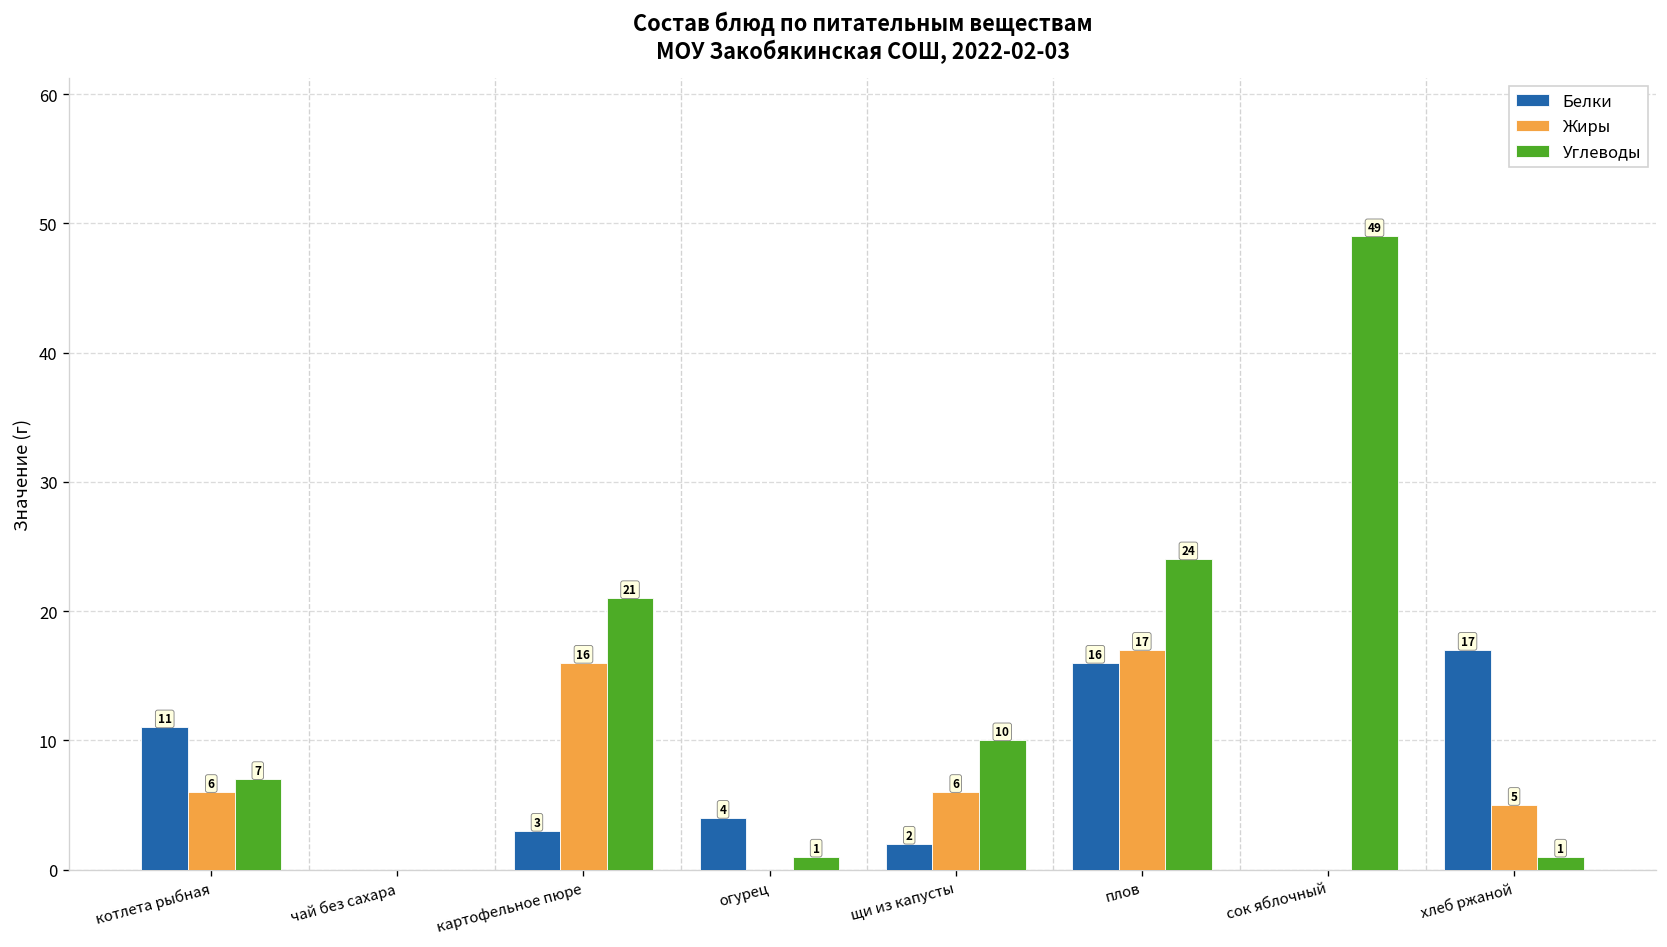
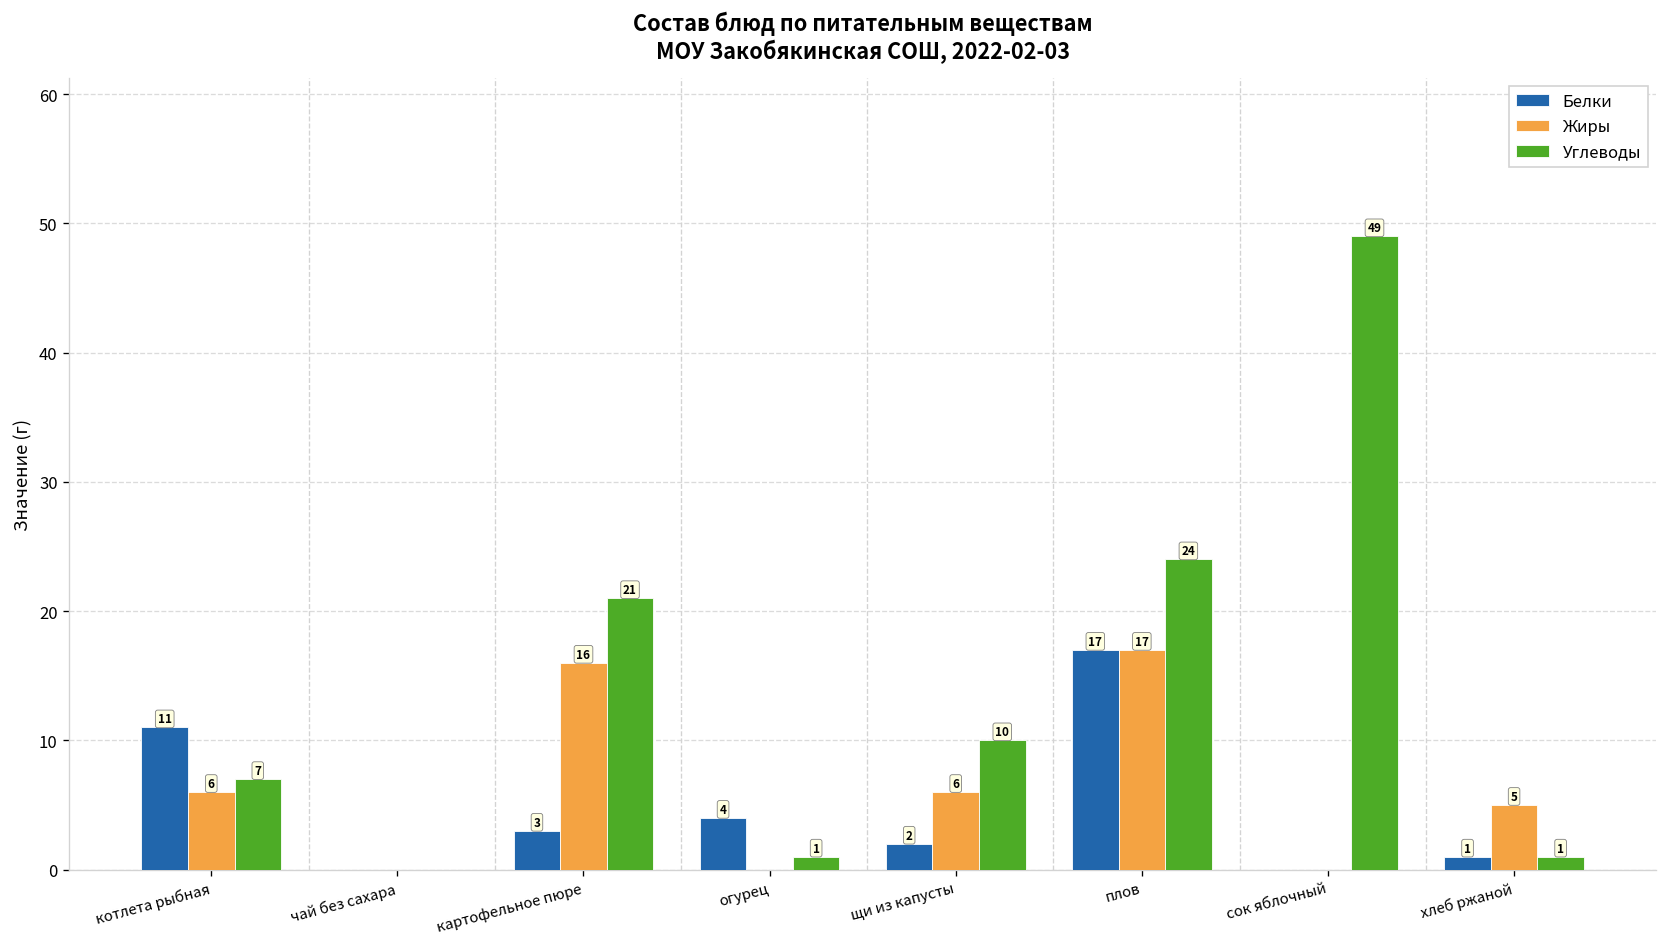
Белки, плов: 16 -> 17
Белки, хлеб ржаной: 17 -> 1
